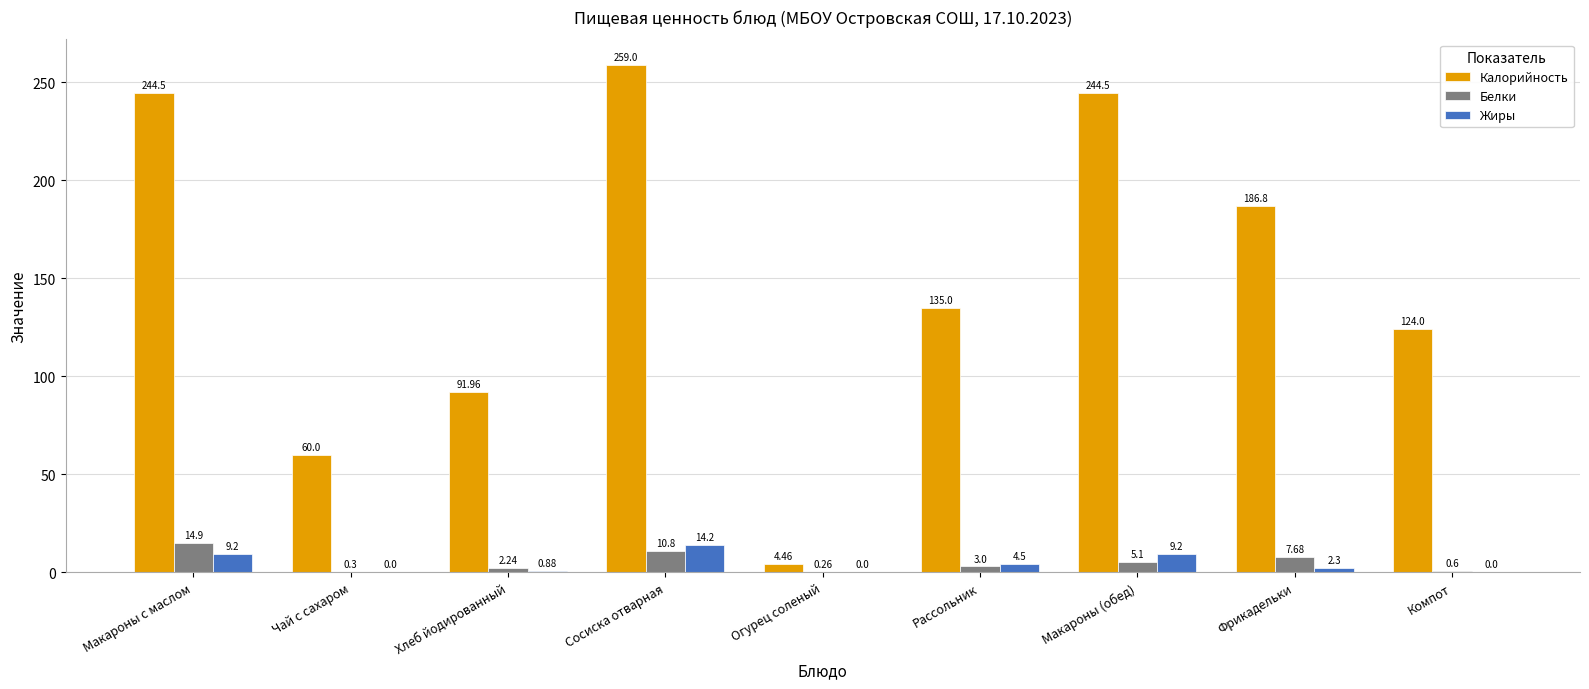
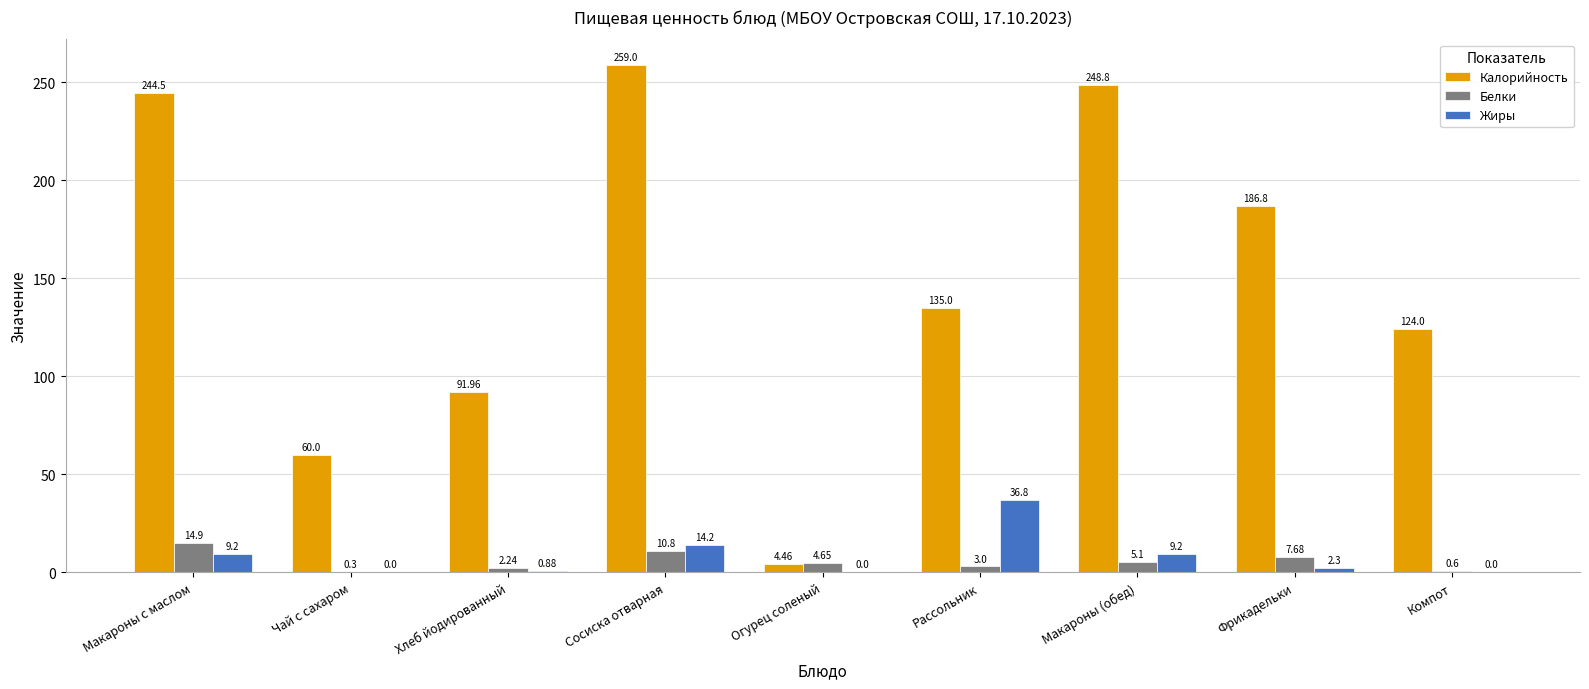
Белки, Огурец соленый: 0.26 -> 4.65
Жиры, Рассольник: 4.5 -> 36.8
Калорийность, Макароны (обед): 244.5 -> 248.8
